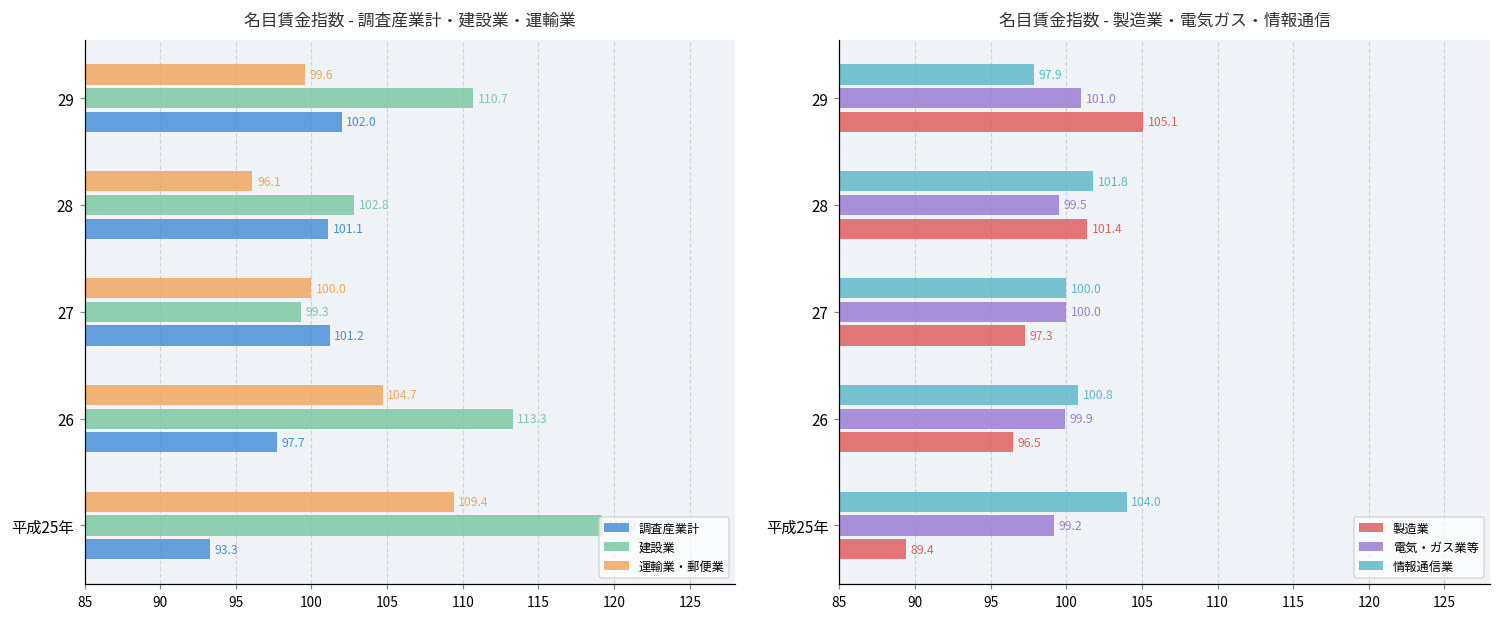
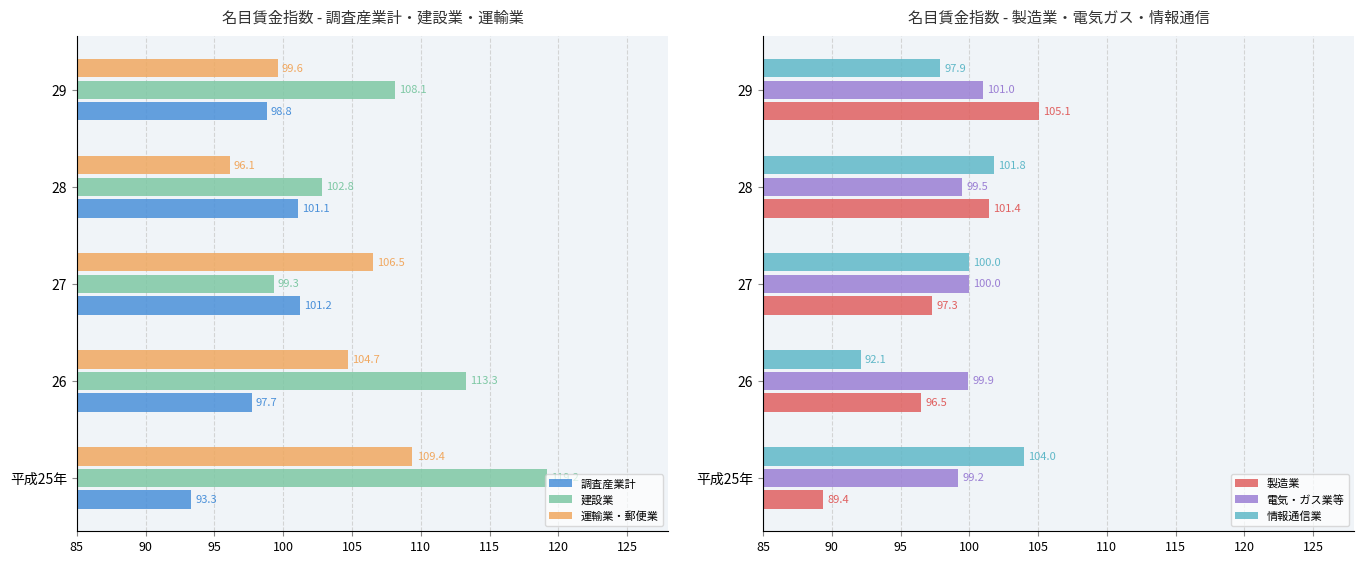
名目賃金指数 - 調査産業計・建設業・運輸業, 建設業, 29: 110.7 -> 108.1
名目賃金指数 - 調査産業計・建設業・運輸業, 調査産業計, 29: 102.0 -> 98.8
名目賃金指数 - 調査産業計・建設業・運輸業, 運輸業・郵便業, 27: 100.0 -> 106.5
名目賃金指数 - 製造業・電気ガス・情報通信, 情報通信業, 26: 100.8 -> 92.1
